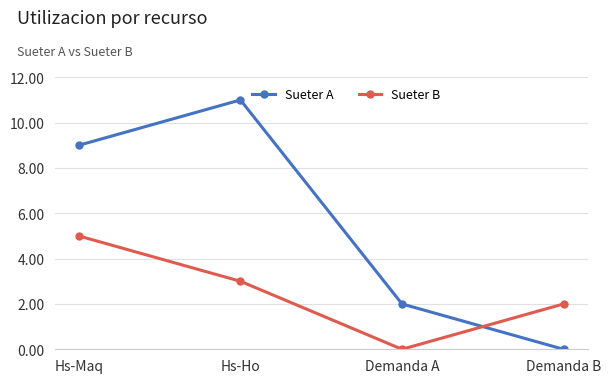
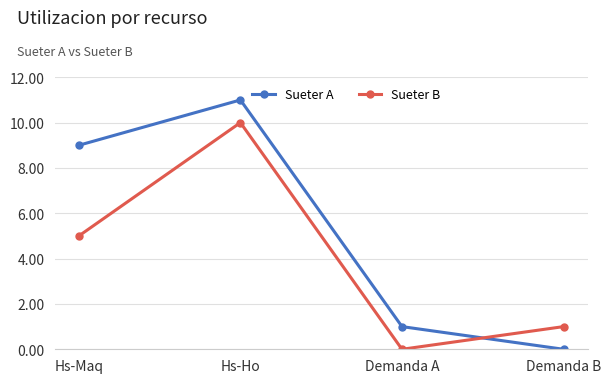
Sueter B, Hs-Ho: 3 -> 10
Sueter A, Demanda A: 2 -> 1
Sueter B, Demanda B: 2 -> 1
